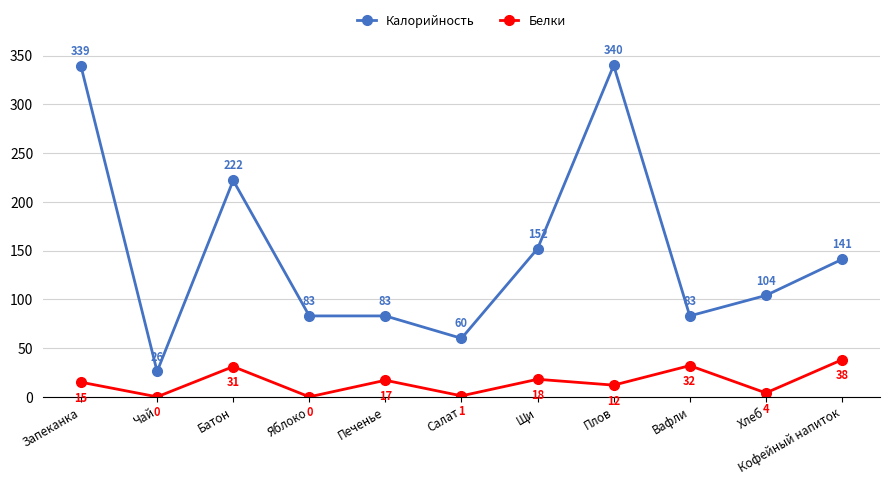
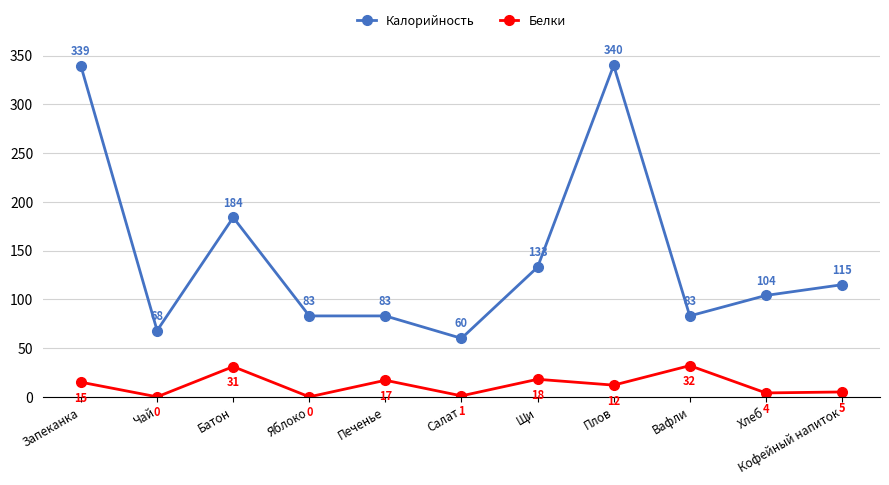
Калорийность, Чай: 26 -> 68
Калорийность, Батон: 222 -> 184
Калорийность, Щи: 152 -> 133
Калорийность, Кофейный напиток: 141 -> 115
Белки, Кофейный напиток: 38 -> 5
